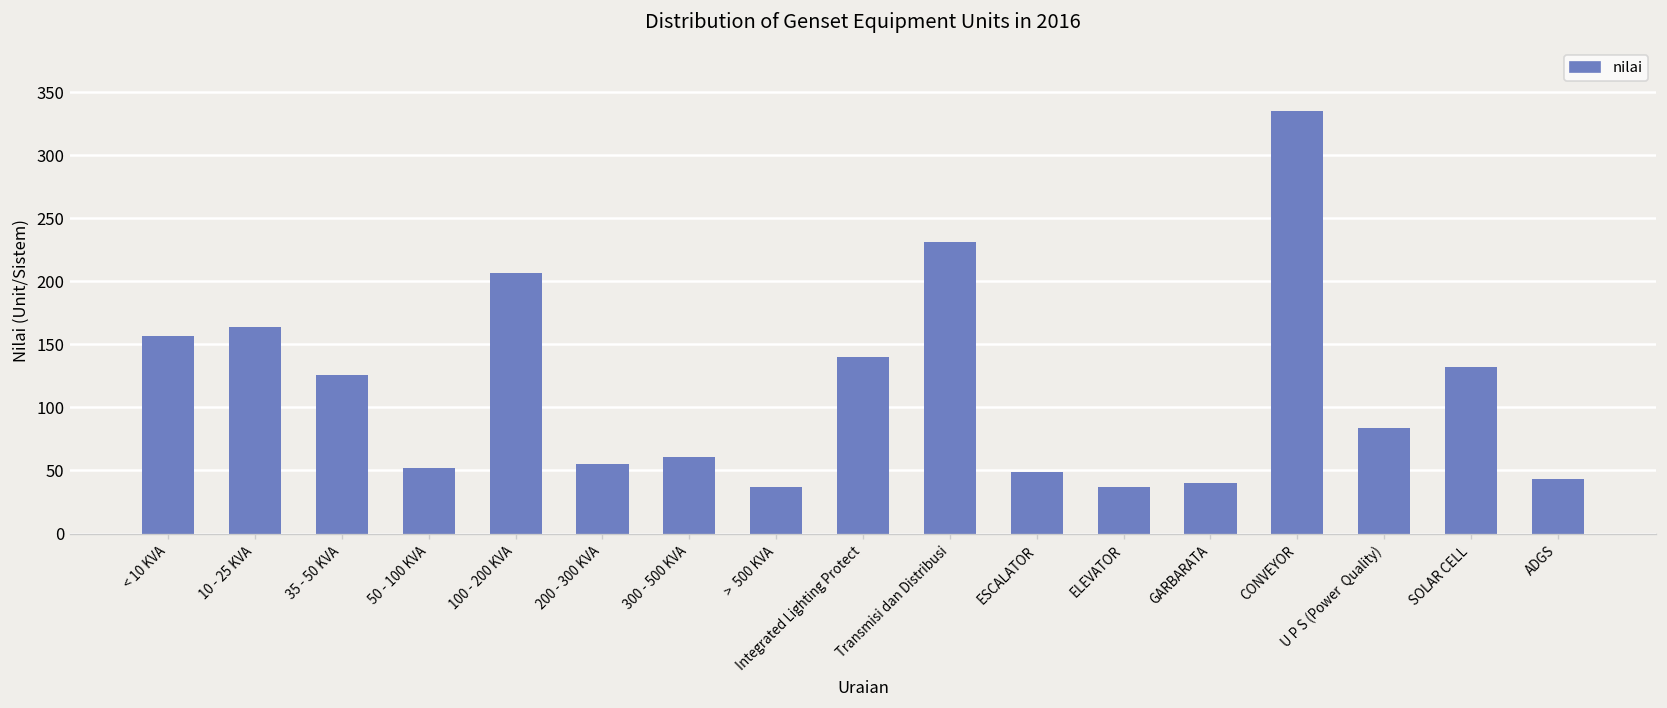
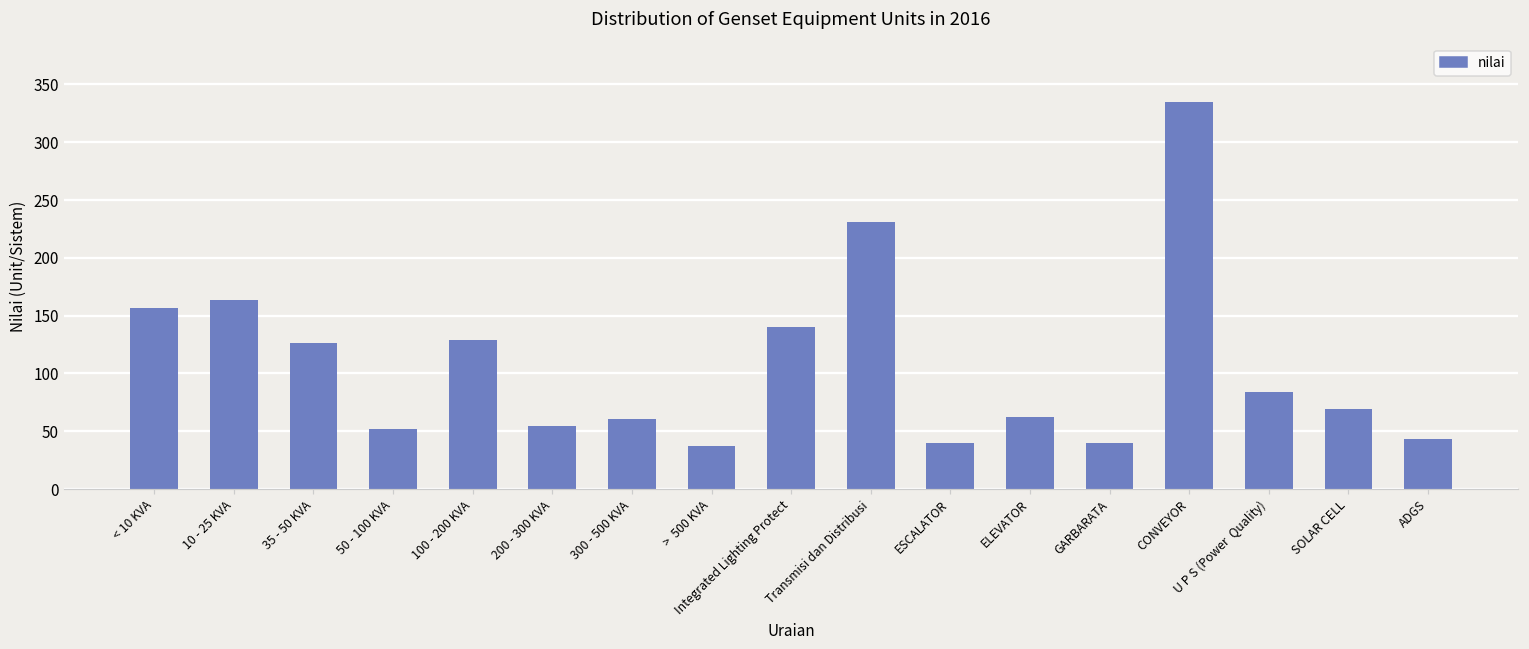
100 - 200 KVA: 206 -> 129
ESCALATOR: 49 -> 40
ELEVATOR: 37 -> 62
SOLAR CELL: 132 -> 69
